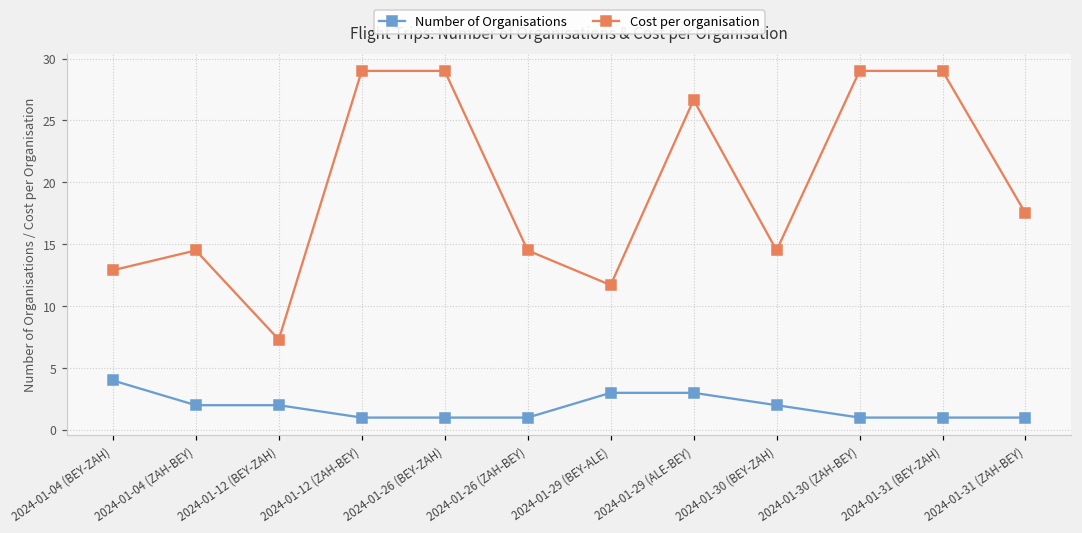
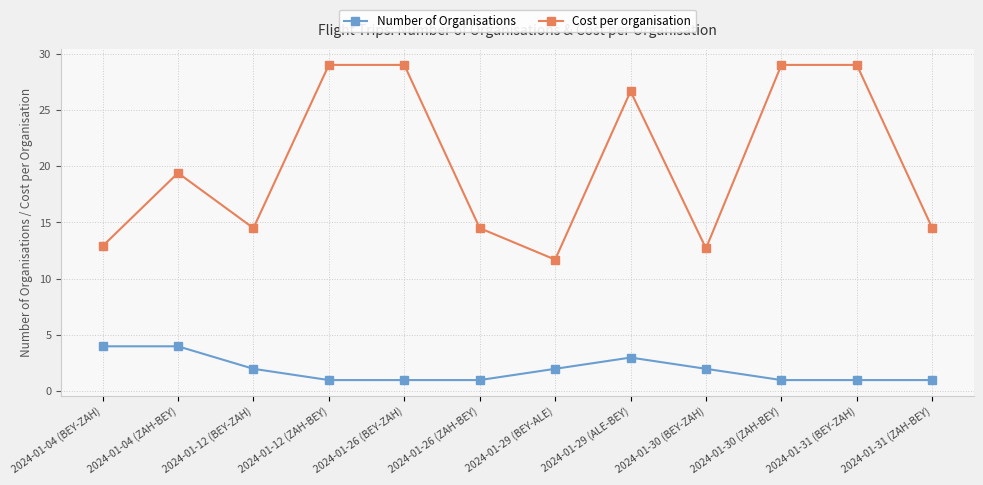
Number of Organisations, 2024-01-04 (ZAH-BEY): 2 -> 4
Cost per organisation, 2024-01-04 (ZAH-BEY): 14.5 -> 19.4
Cost per organisation, 2024-01-12 (BEY-ZAH): 7.3 -> 14.5
Number of Organisations, 2024-01-29 (BEY-ALE): 3 -> 2
Cost per organisation, 2024-01-30 (BEY-ZAH): 14.5 -> 12.7
Cost per organisation, 2024-01-31 (ZAH-BEY): 17.5 -> 14.5
